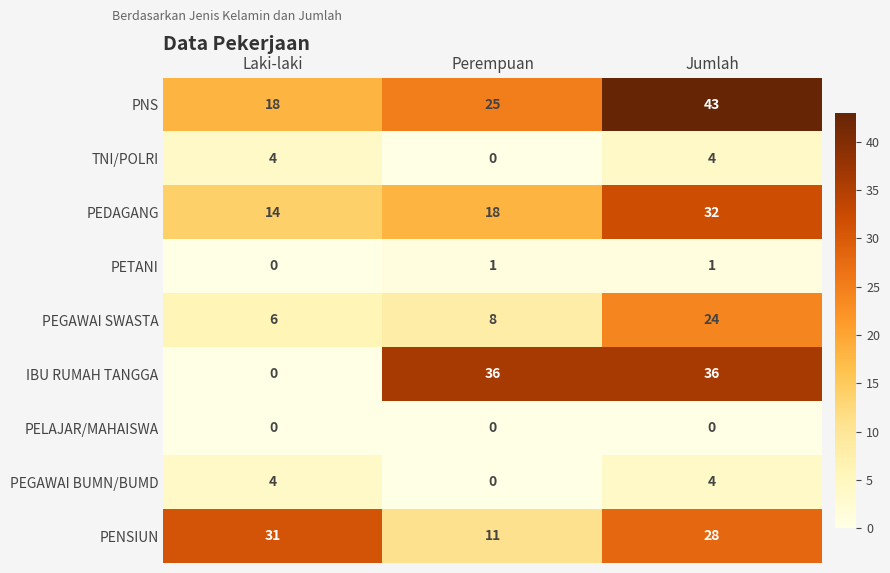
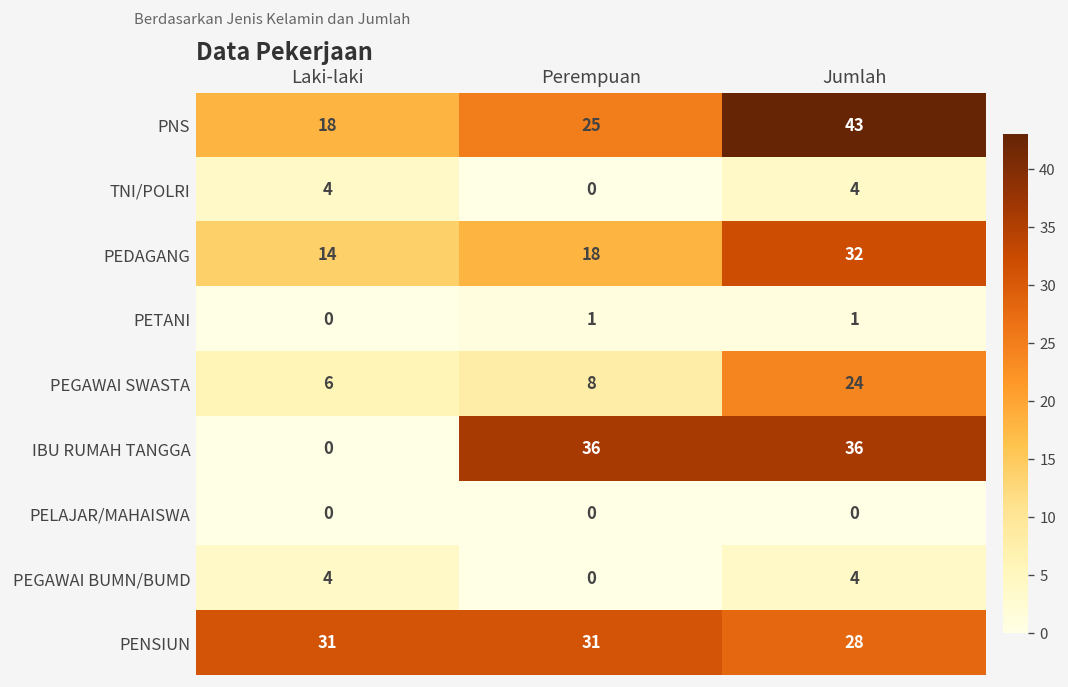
PENSIUN, Perempuan: 11 -> 31
